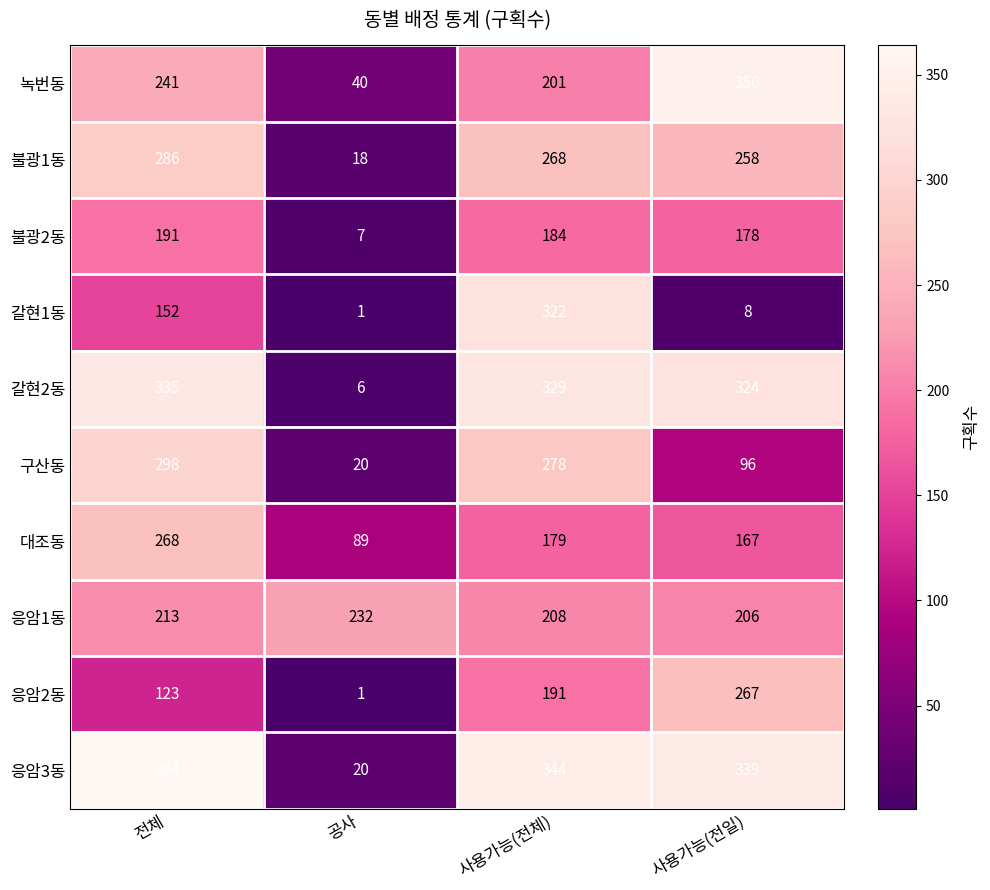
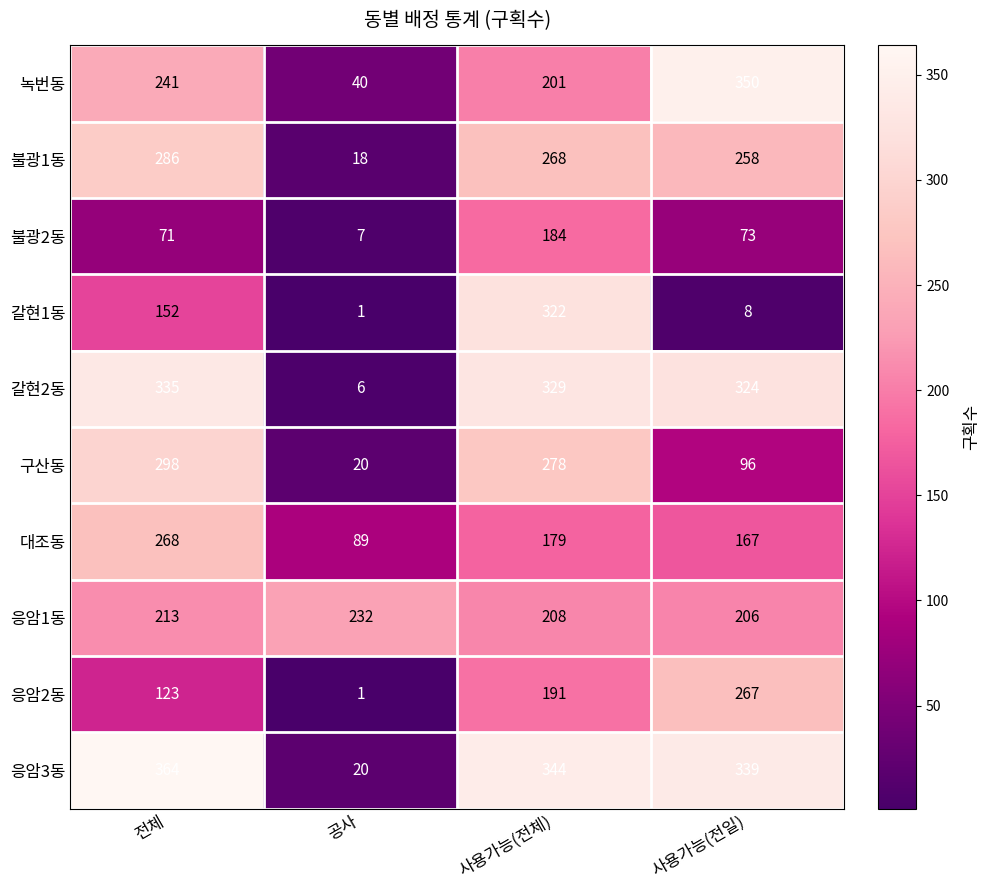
불광2동, 전체: 191 -> 71
불광2동, 사용가능(전일): 178 -> 73
